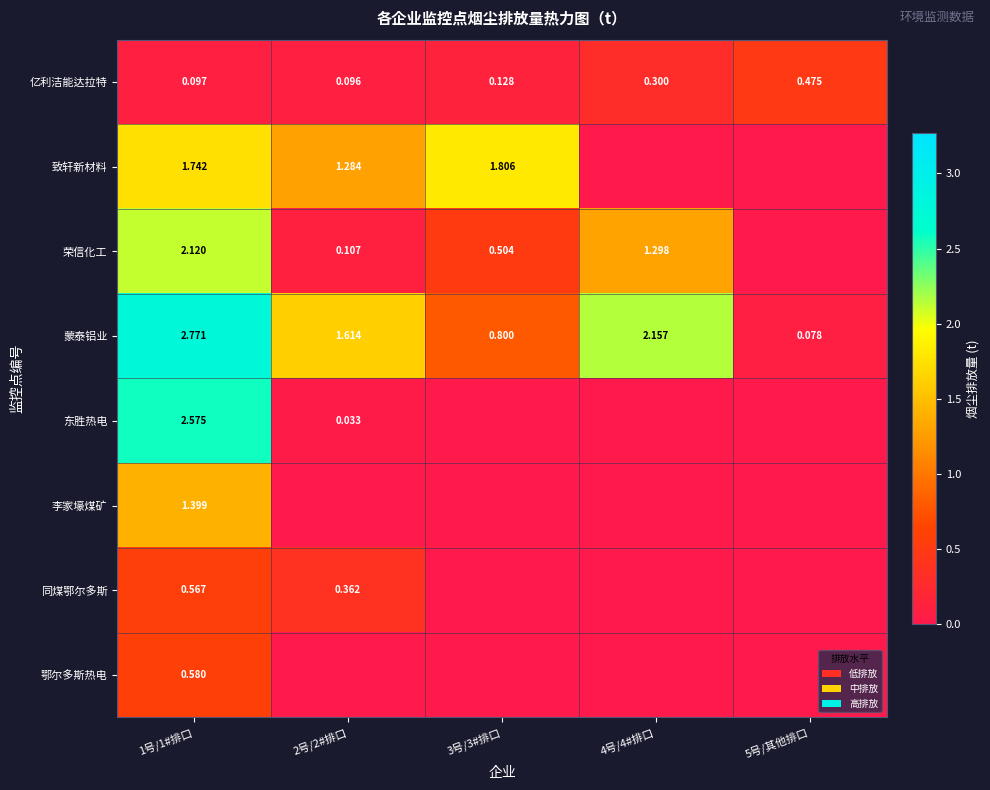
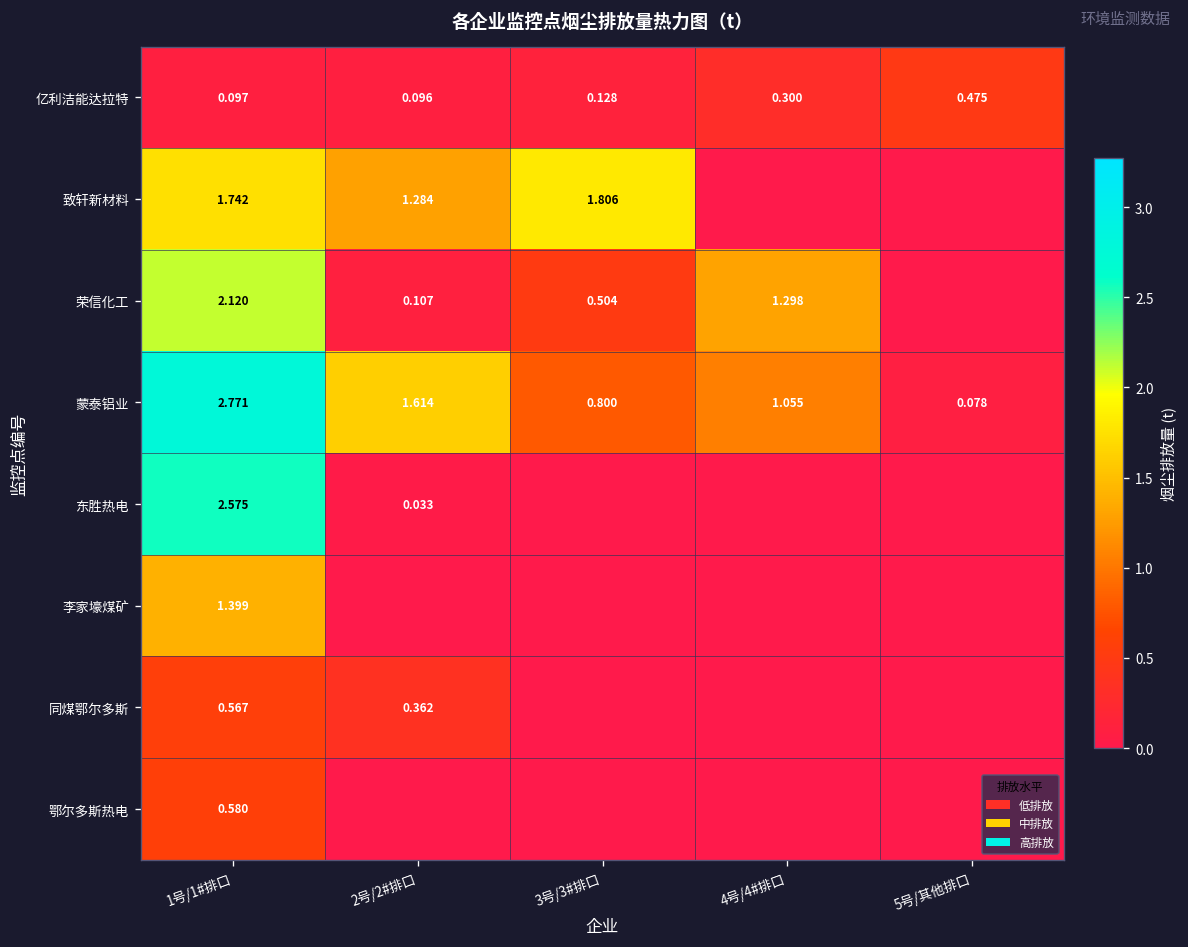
蒙泰铝业, 4号/4#排口: 2.157 -> 1.055
